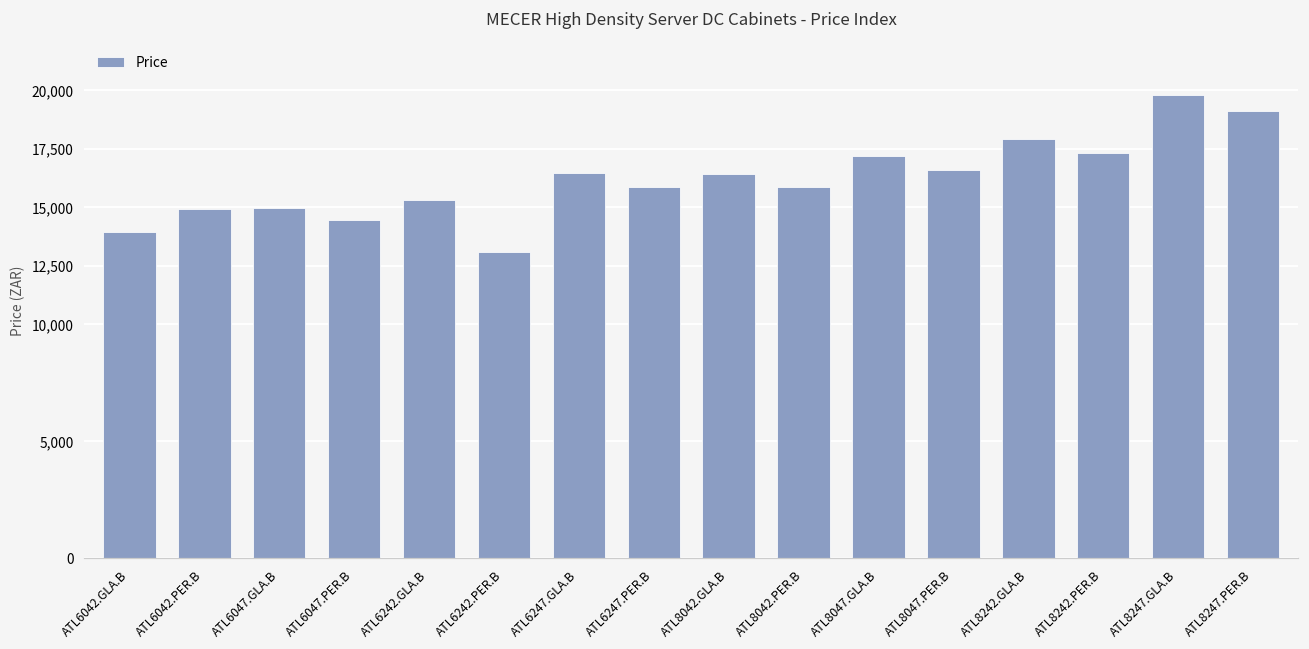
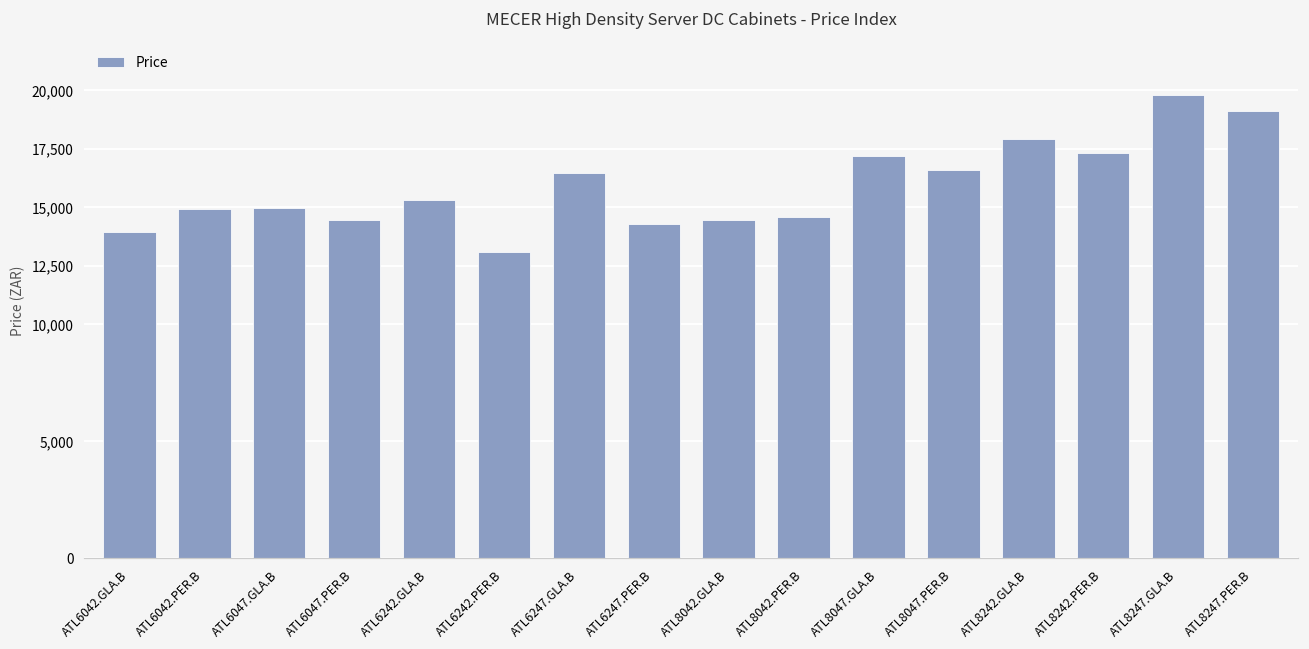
ATL6247.PER.B: 15,900 -> 14,300
ATL8042.GLA.B: 16,400 -> 14,500
ATL8042.PER.B: 15,900 -> 14,600
